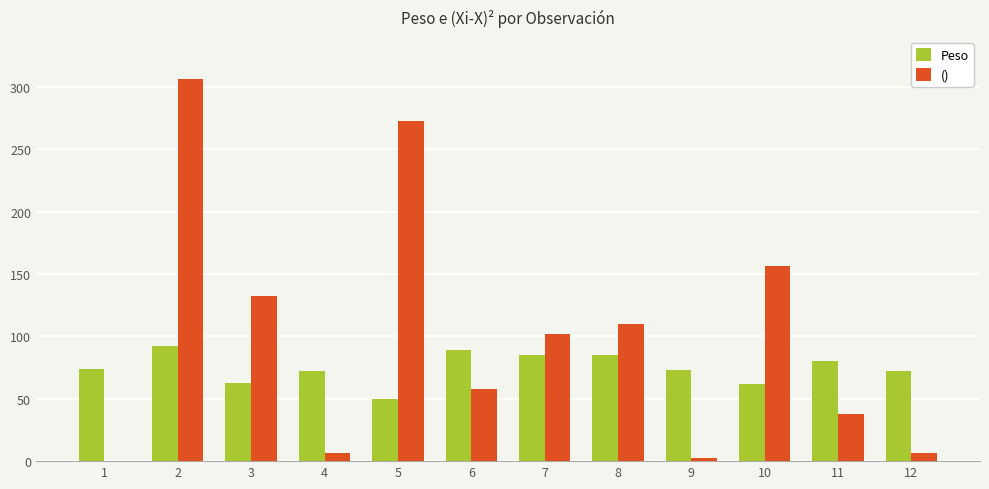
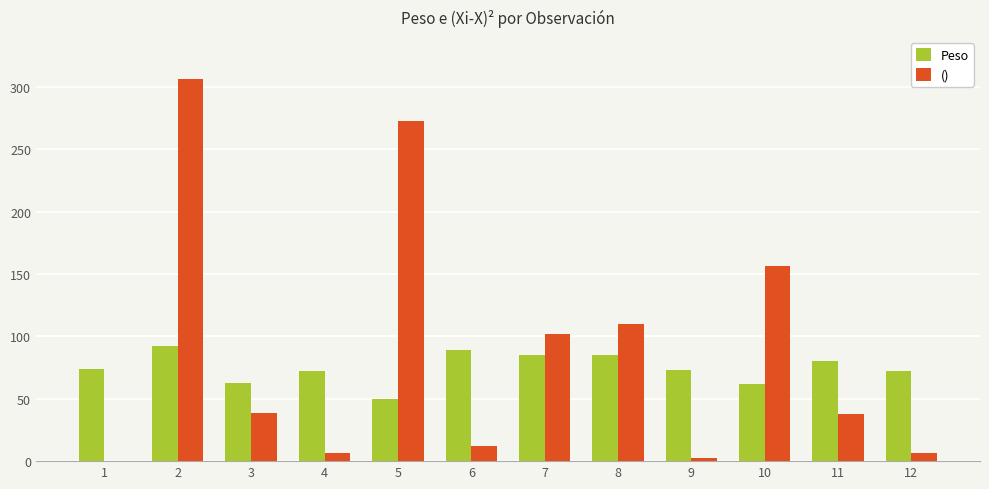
(), 3: 132 -> 38
(), 6: 58 -> 12
